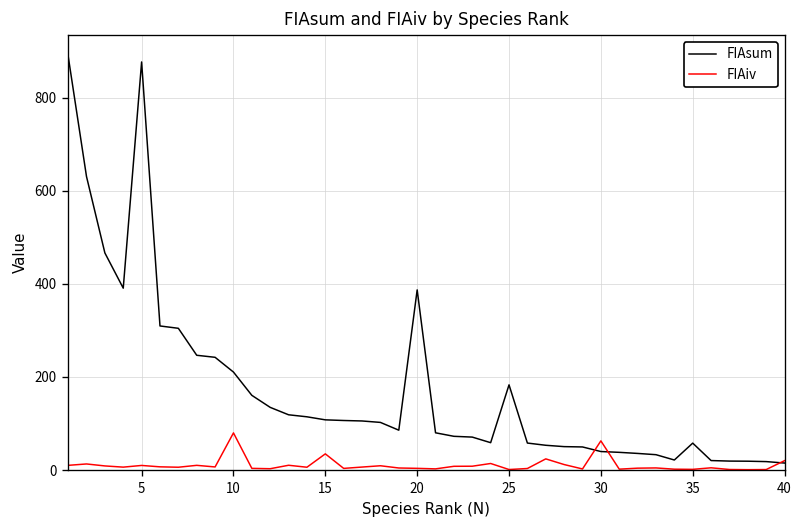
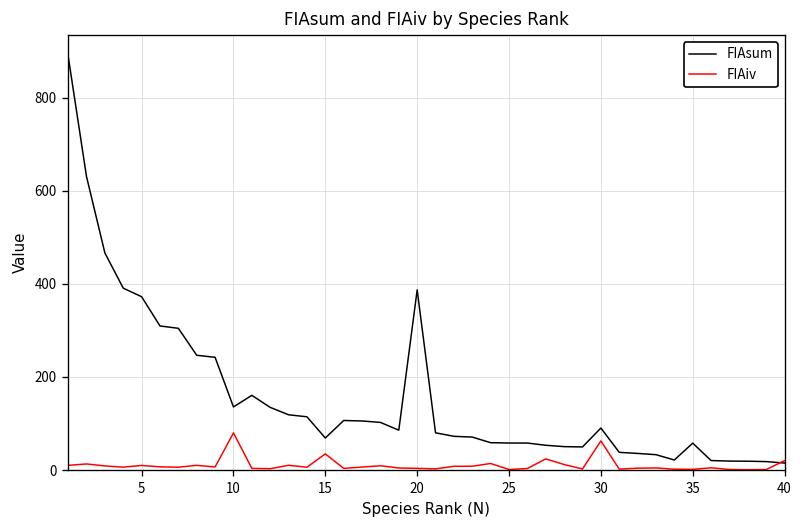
FIAsum, 5: 880 -> 370
FIAsum, 10: 210 -> 140
FIAsum, 15: 110 -> 70
FIAsum, 25: 180 -> 60
FIAsum, 30: 40 -> 90
